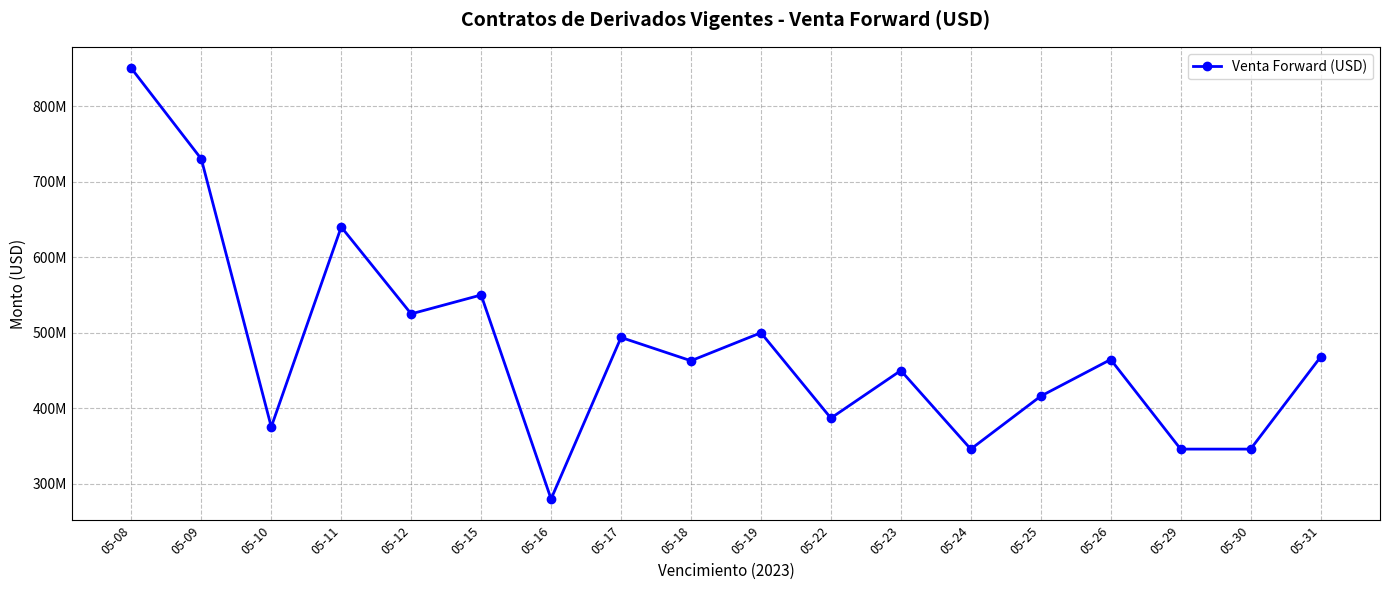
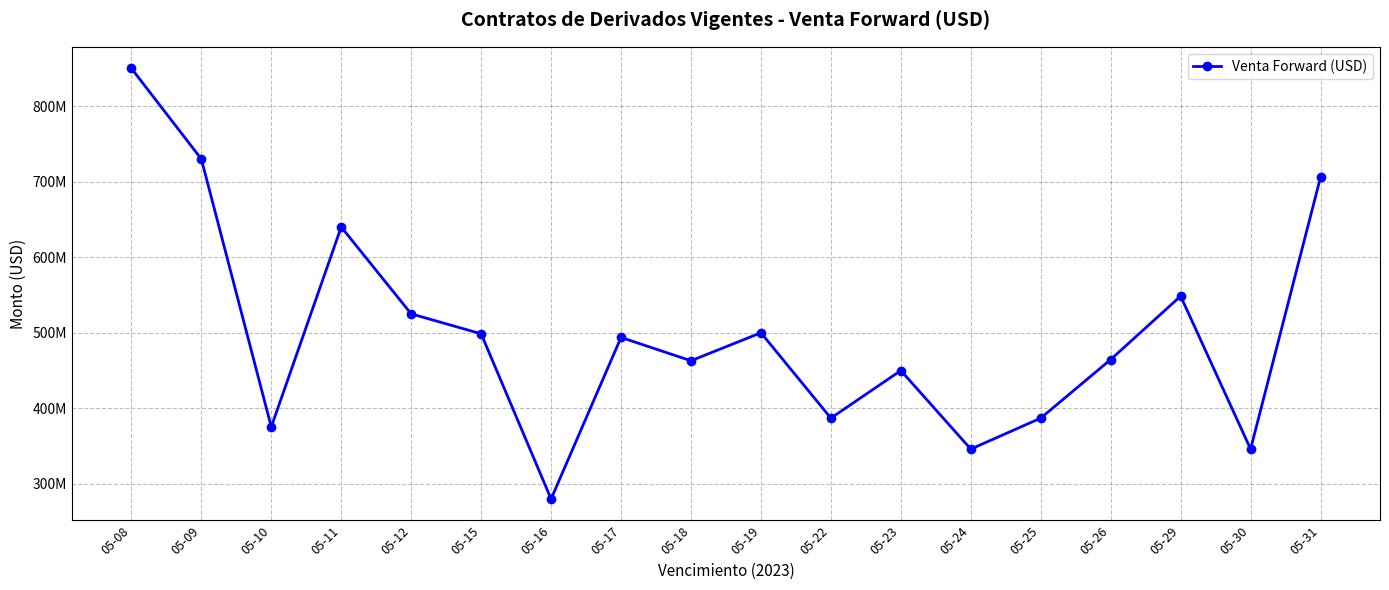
05-15: 550000000 -> 500000000
05-25: 420000000 -> 390000000
05-29: 350000000 -> 550000000
05-31: 470000000 -> 710000000
